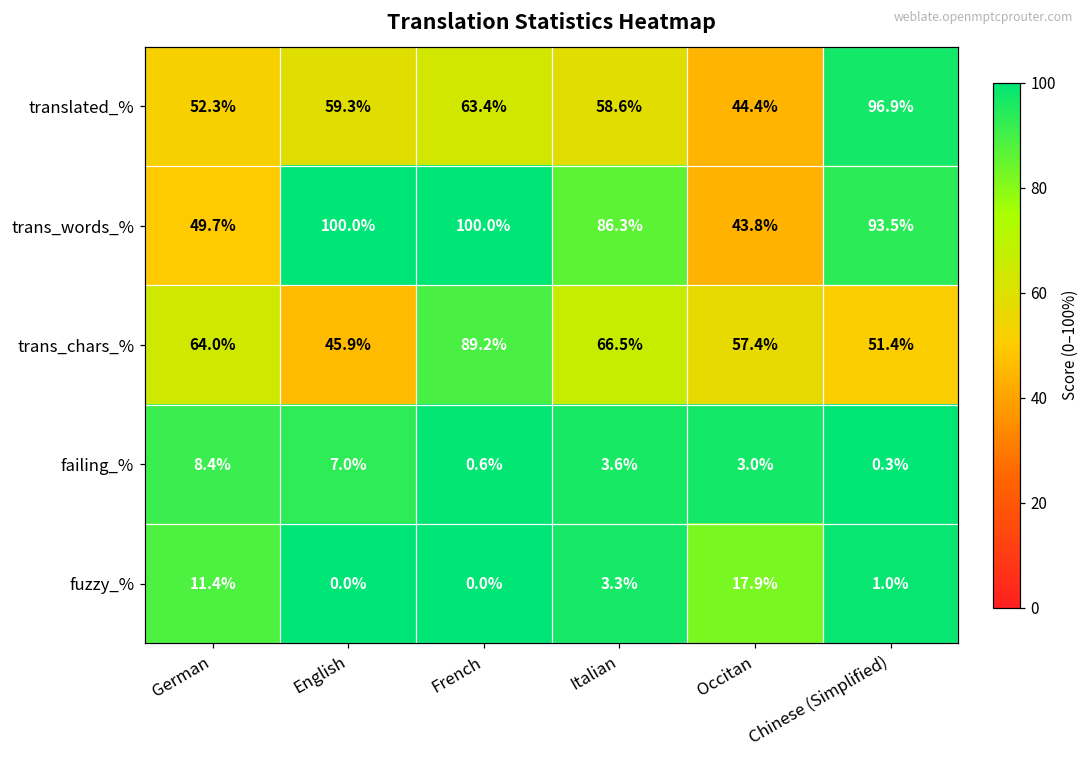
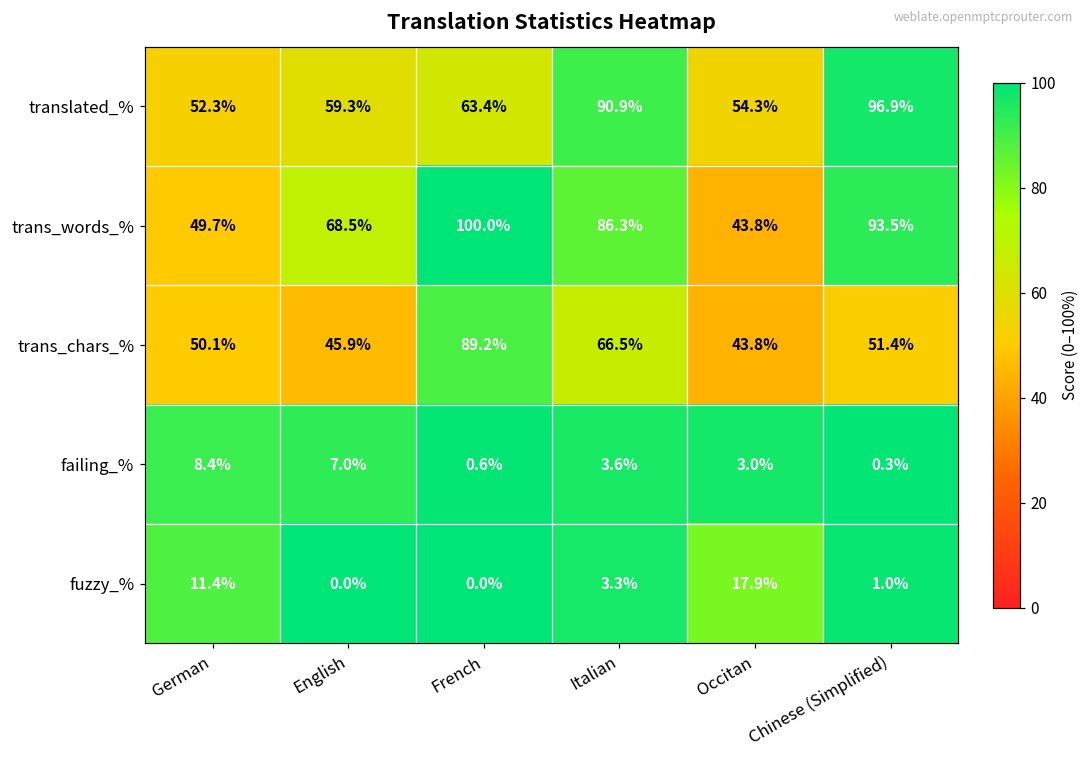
translated_%, Italian: 58.6% -> 90.9%
translated_%, Occitan: 44.4% -> 54.3%
trans_words_%, English: 100.0% -> 68.5%
trans_chars_%, German: 64.0% -> 50.1%
trans_chars_%, Occitan: 57.4% -> 43.8%
